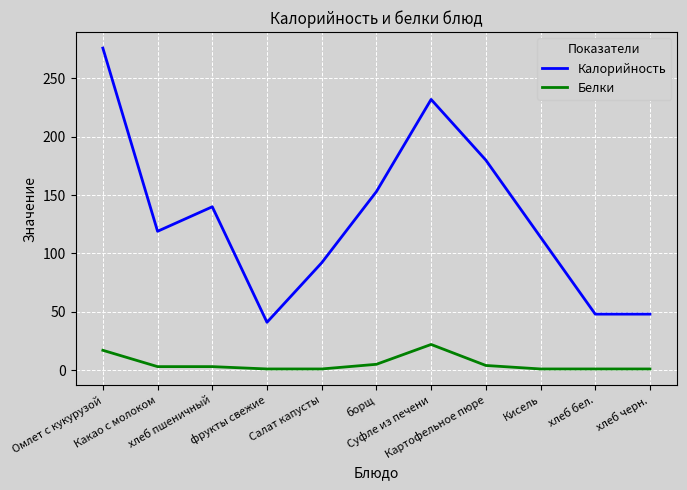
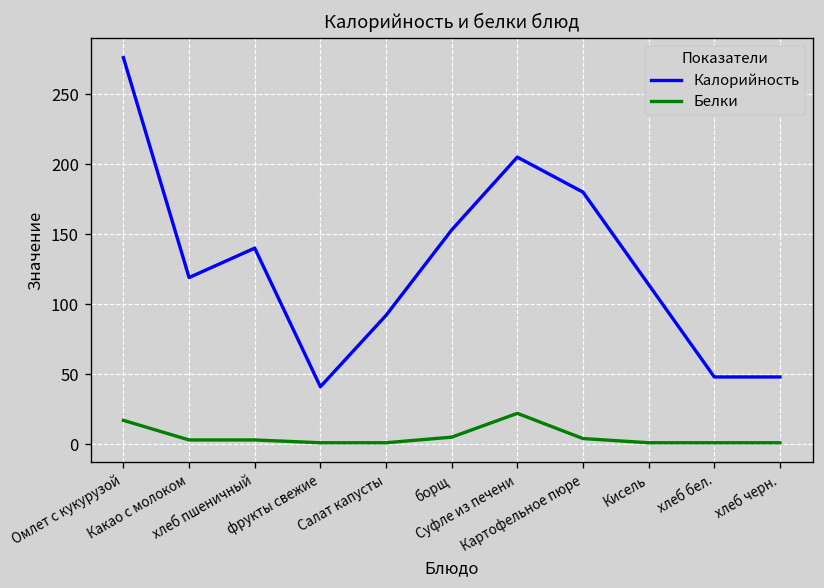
Калорийность, Суфле из печени: 232 -> 205
